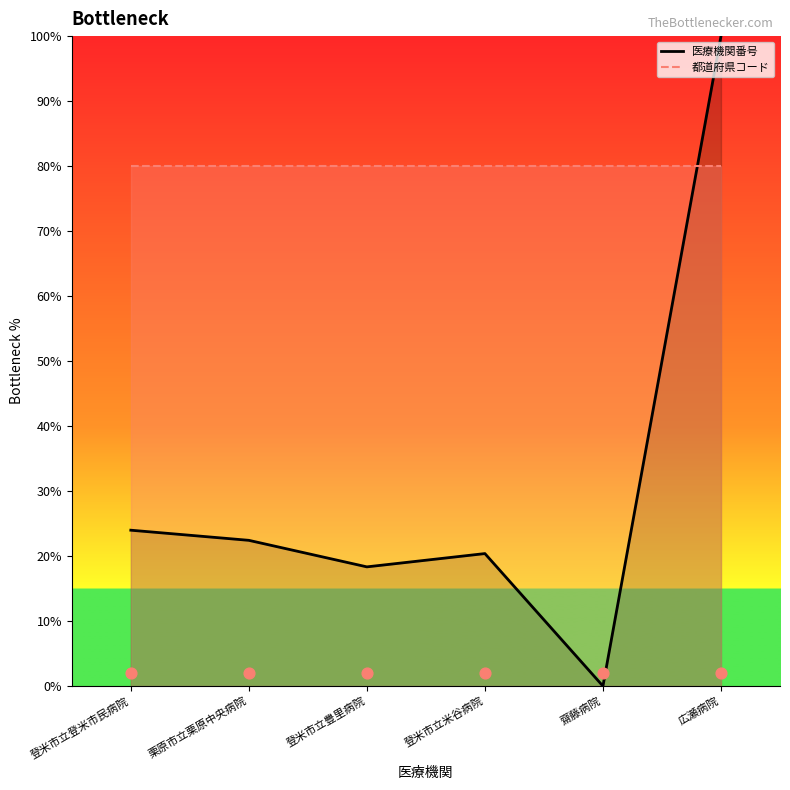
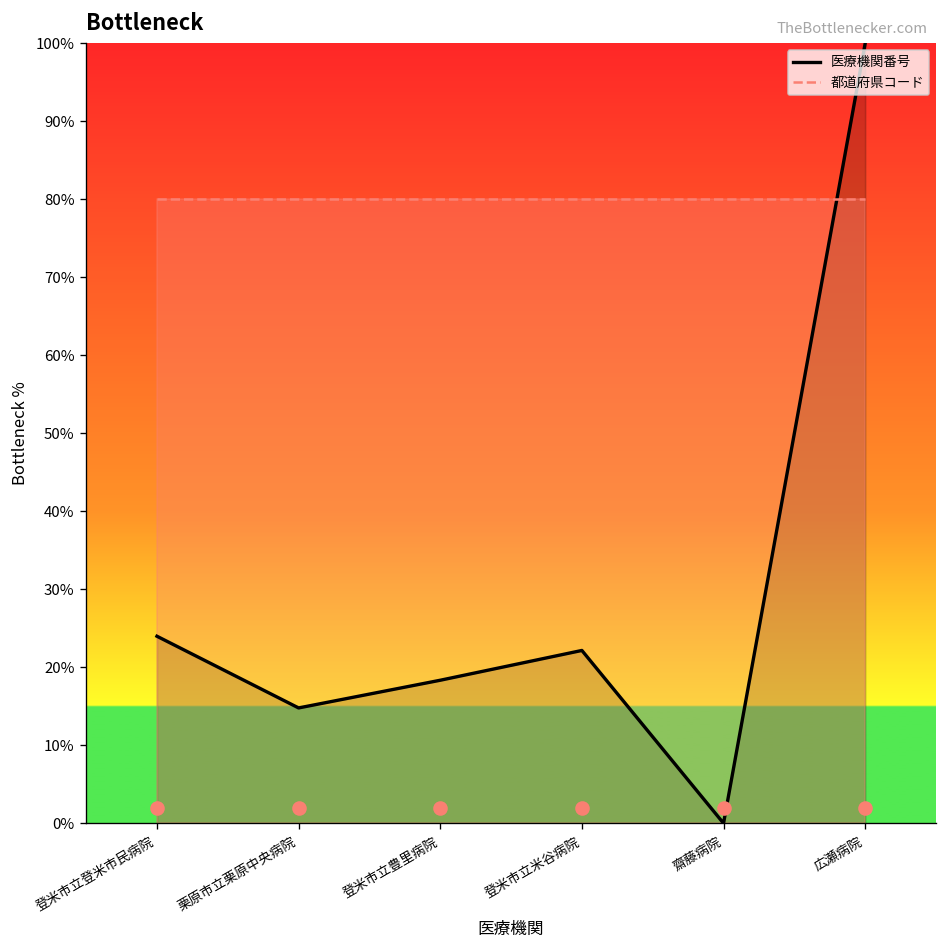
医療機関番号, 栗原市立栗原中央病院: 22% -> 15%
医療機関番号, 登米市立米谷病院: 20% -> 22%
